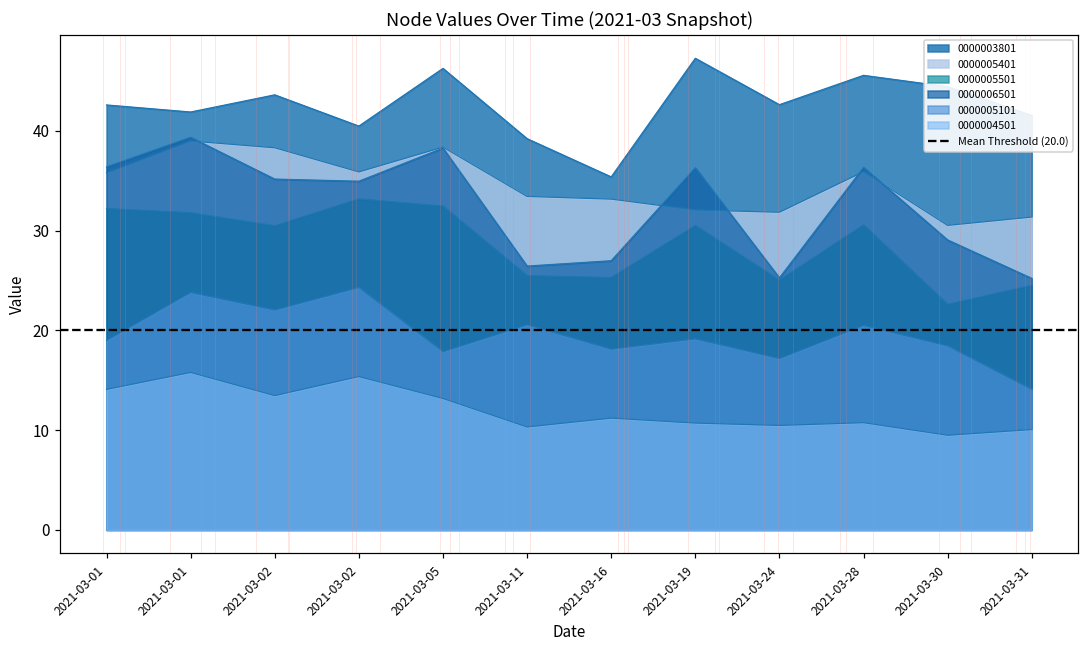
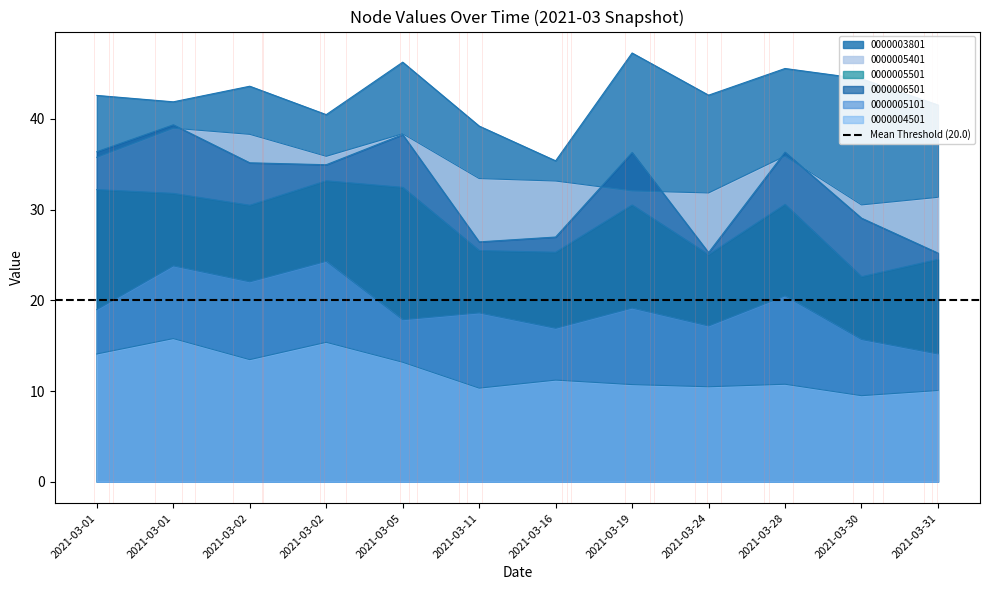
0000005101, 2021-03-11: 21 -> 19
0000005101, 2021-03-16: 18 -> 17
0000005101, 2021-03-30: 18 -> 16
